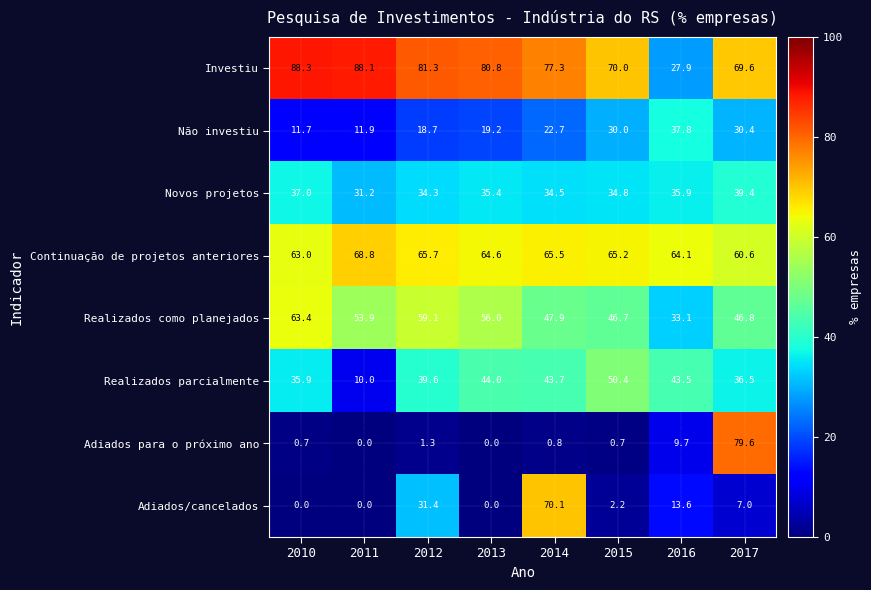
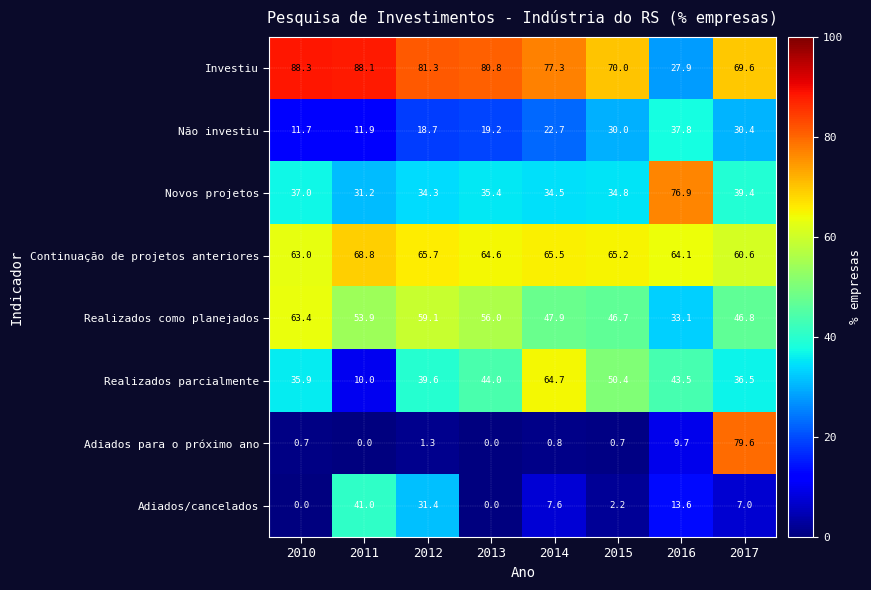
Novos projetos, 2016: 35.9 -> 76.9
Realizados parcialmente, 2014: 43.7 -> 64.7
Adiados/cancelados, 2011: 0.0 -> 41.0
Adiados/cancelados, 2014: 70.1 -> 7.6
